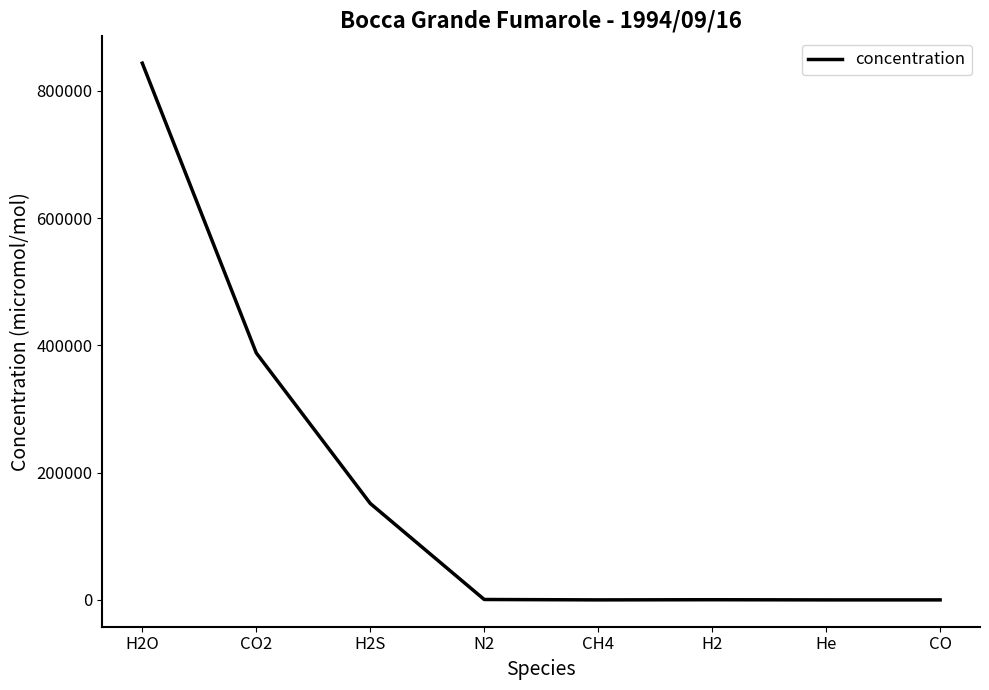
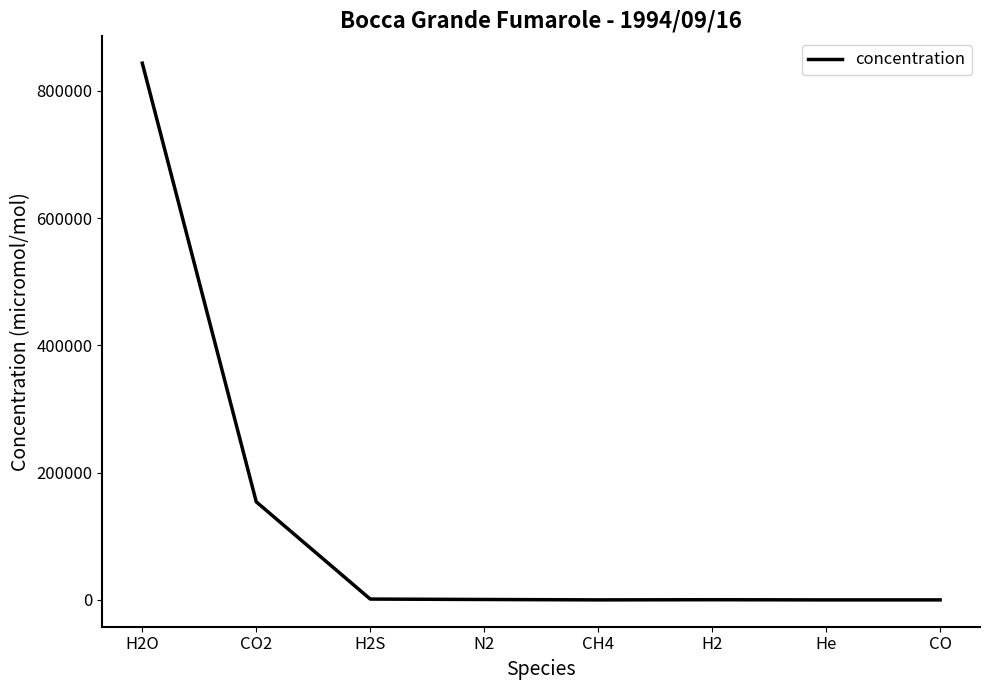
CO2: 390000 -> 150000
H2S: 150000 -> 0
